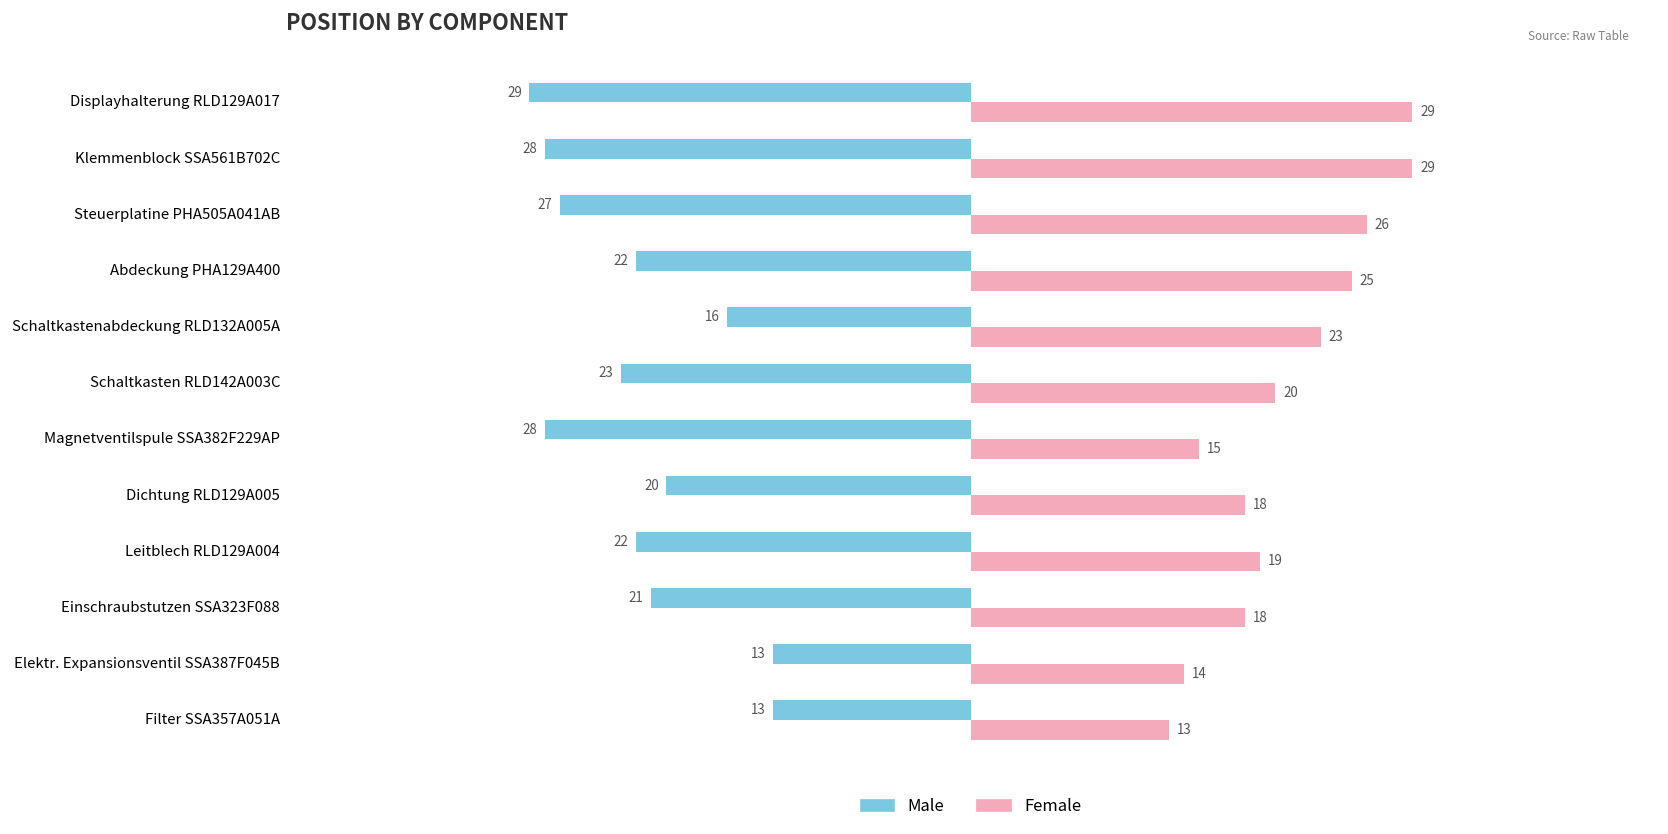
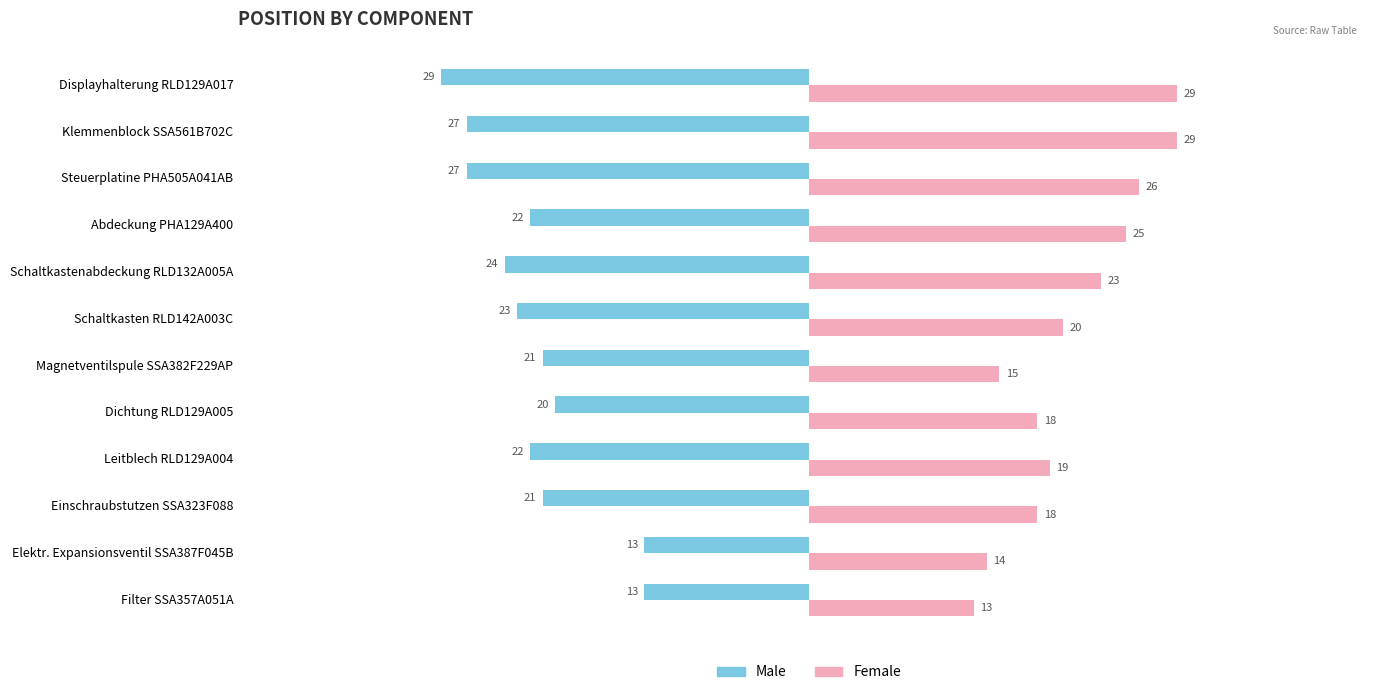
Male, Klemmenblock SSA561B702C: 28 -> 27
Male, Schaltkastenabdeckung RLD132A005A: 16 -> 24
Male, Magnetventilspule SSA382F229AP: 28 -> 21
